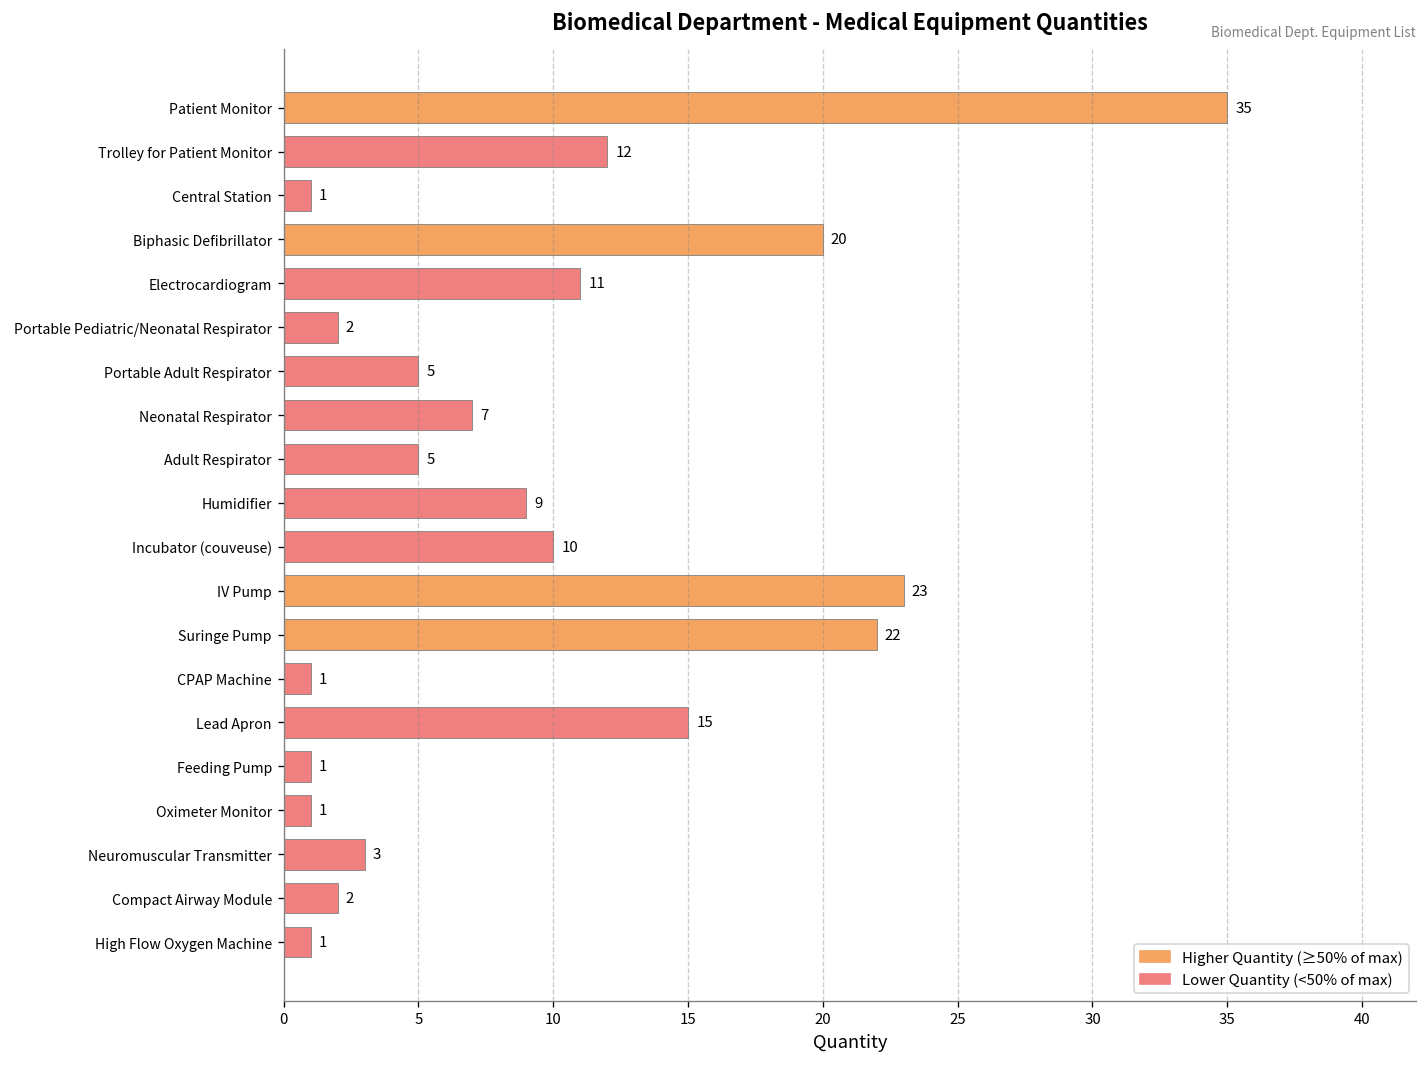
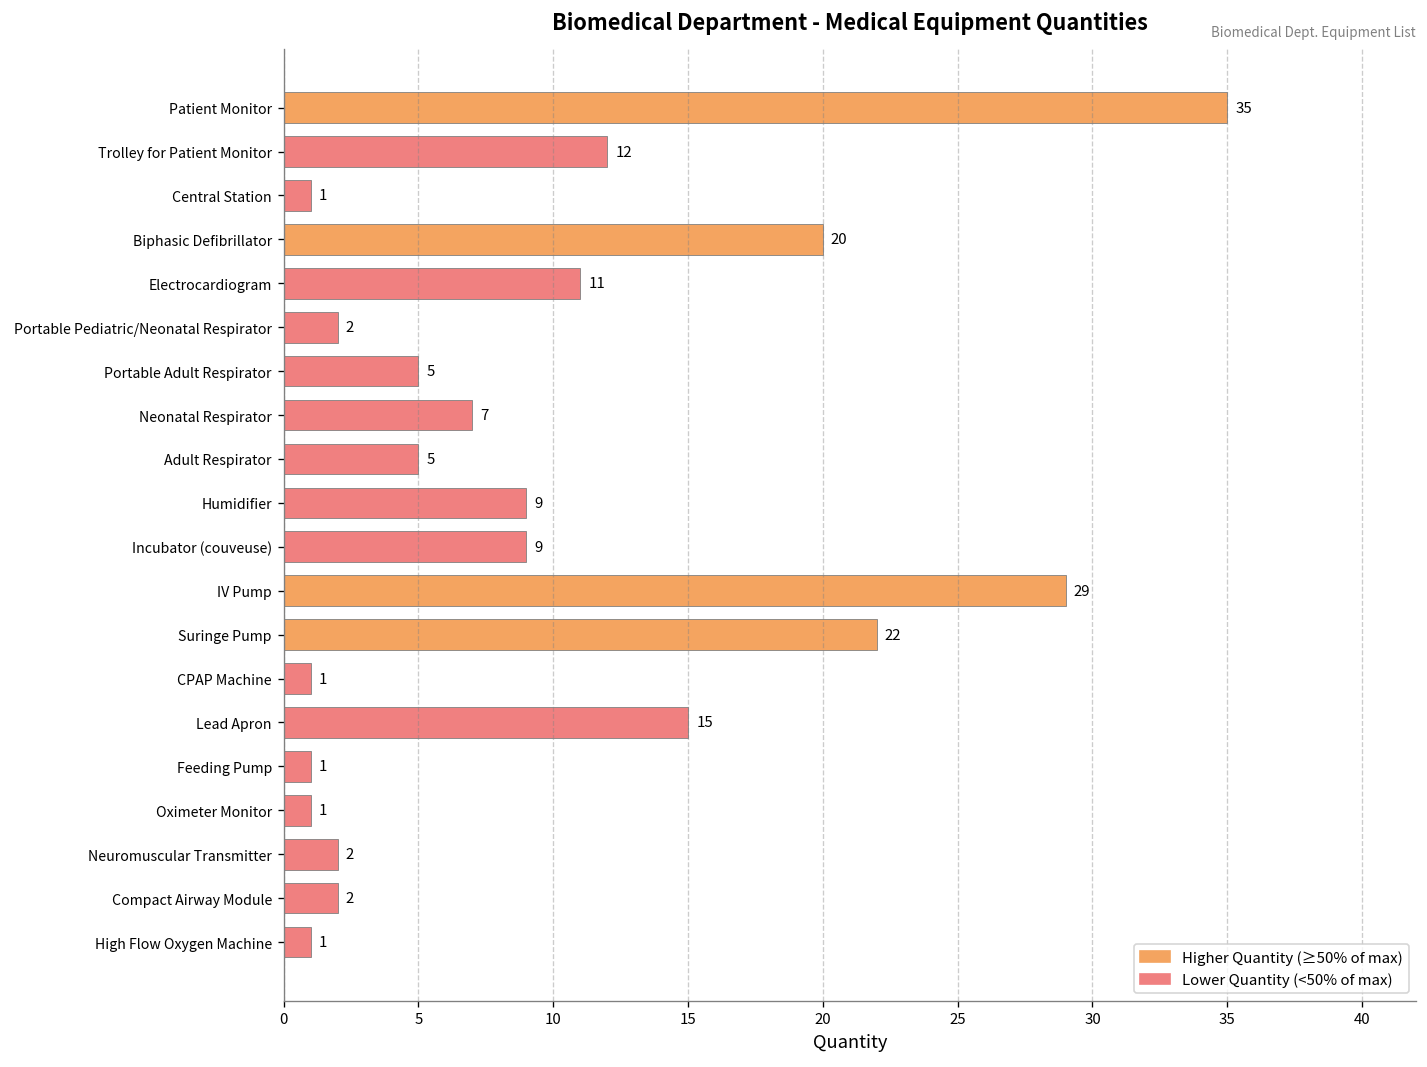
Incubator (couveuse): 10 -> 9
IV Pump: 23 -> 29
Neuromuscular Transmitter: 3 -> 2
